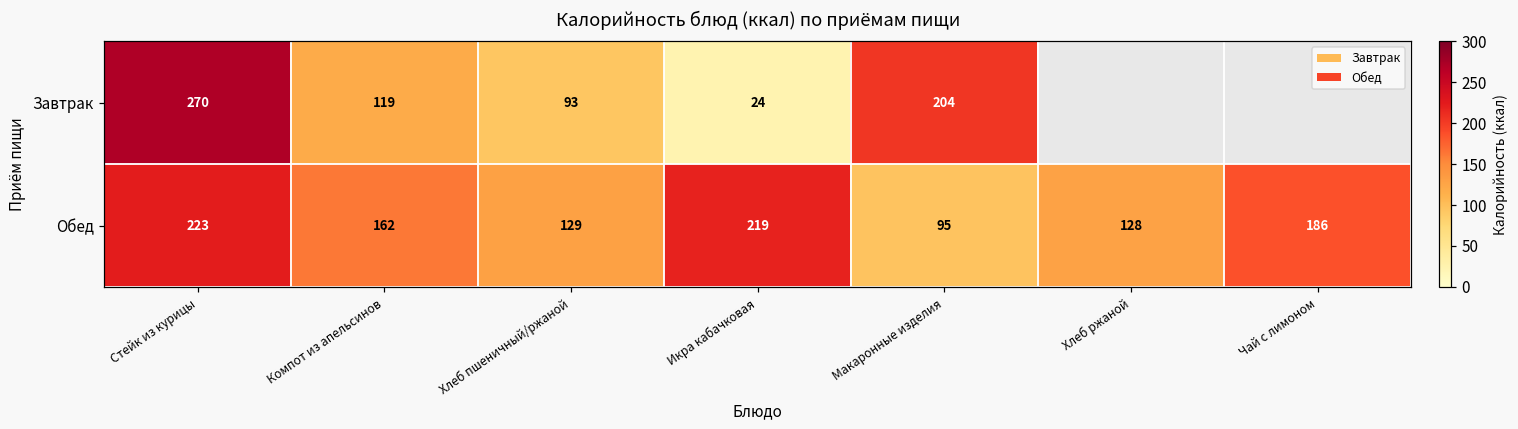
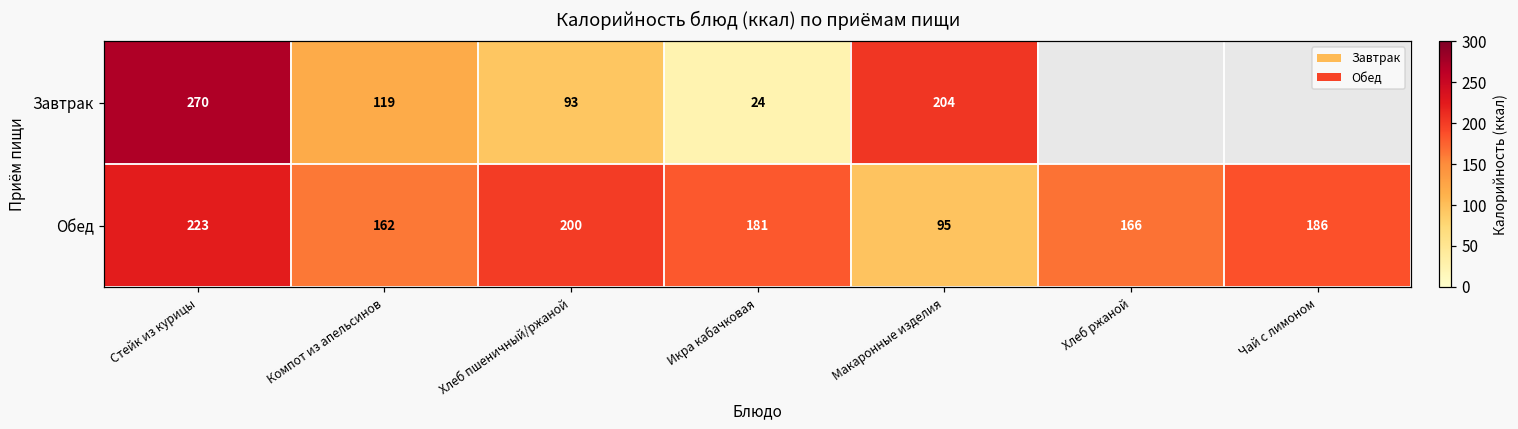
Обед, Хлеб пшеничный/ржаной: 129 -> 200
Обед, Икра кабачковая: 219 -> 181
Обед, Хлеб ржаной: 128 -> 166
